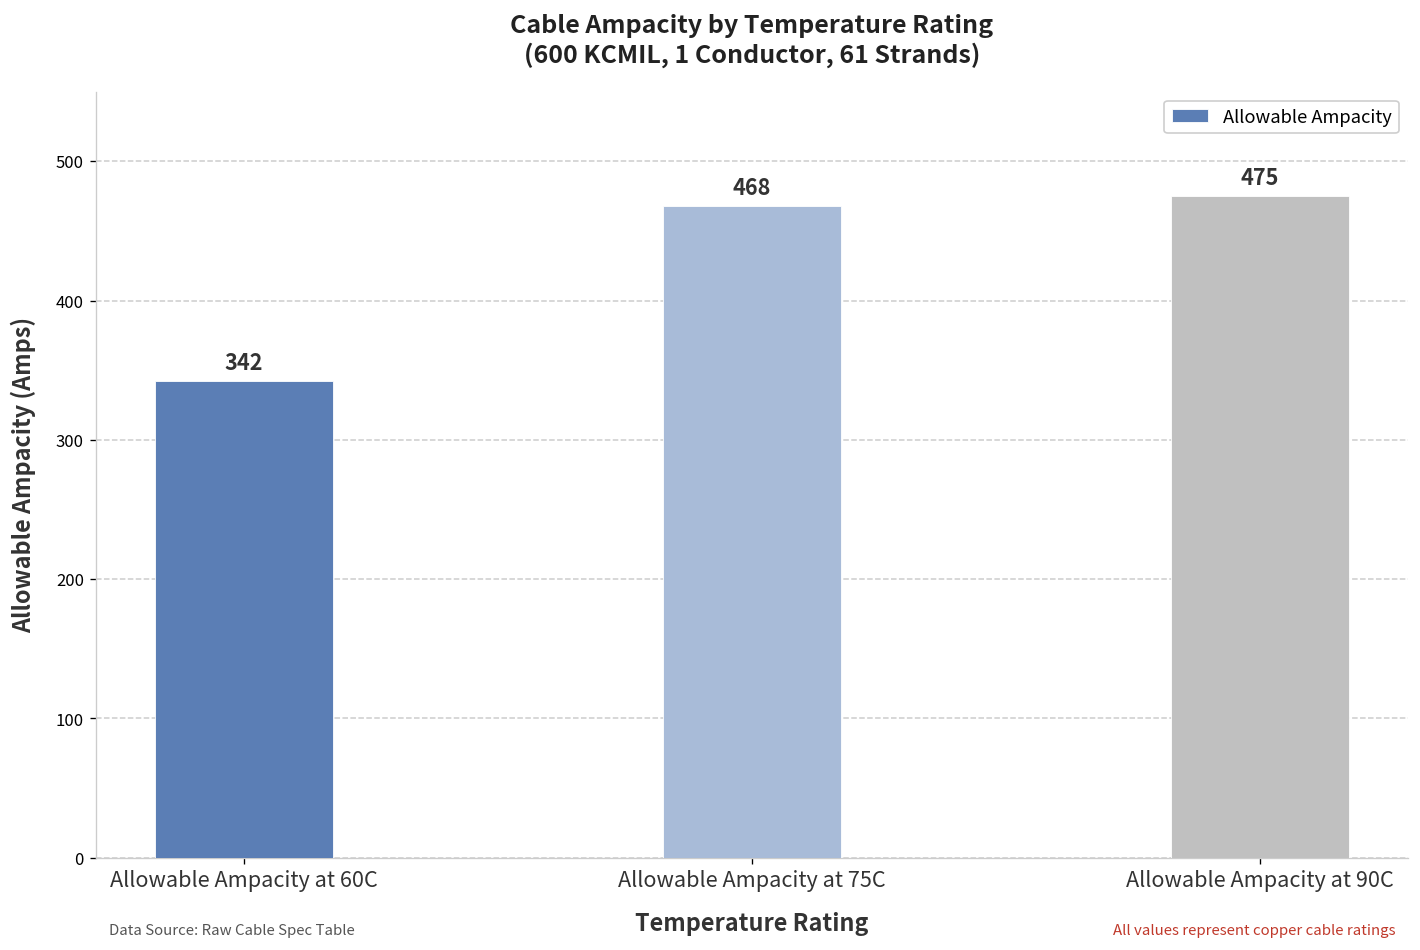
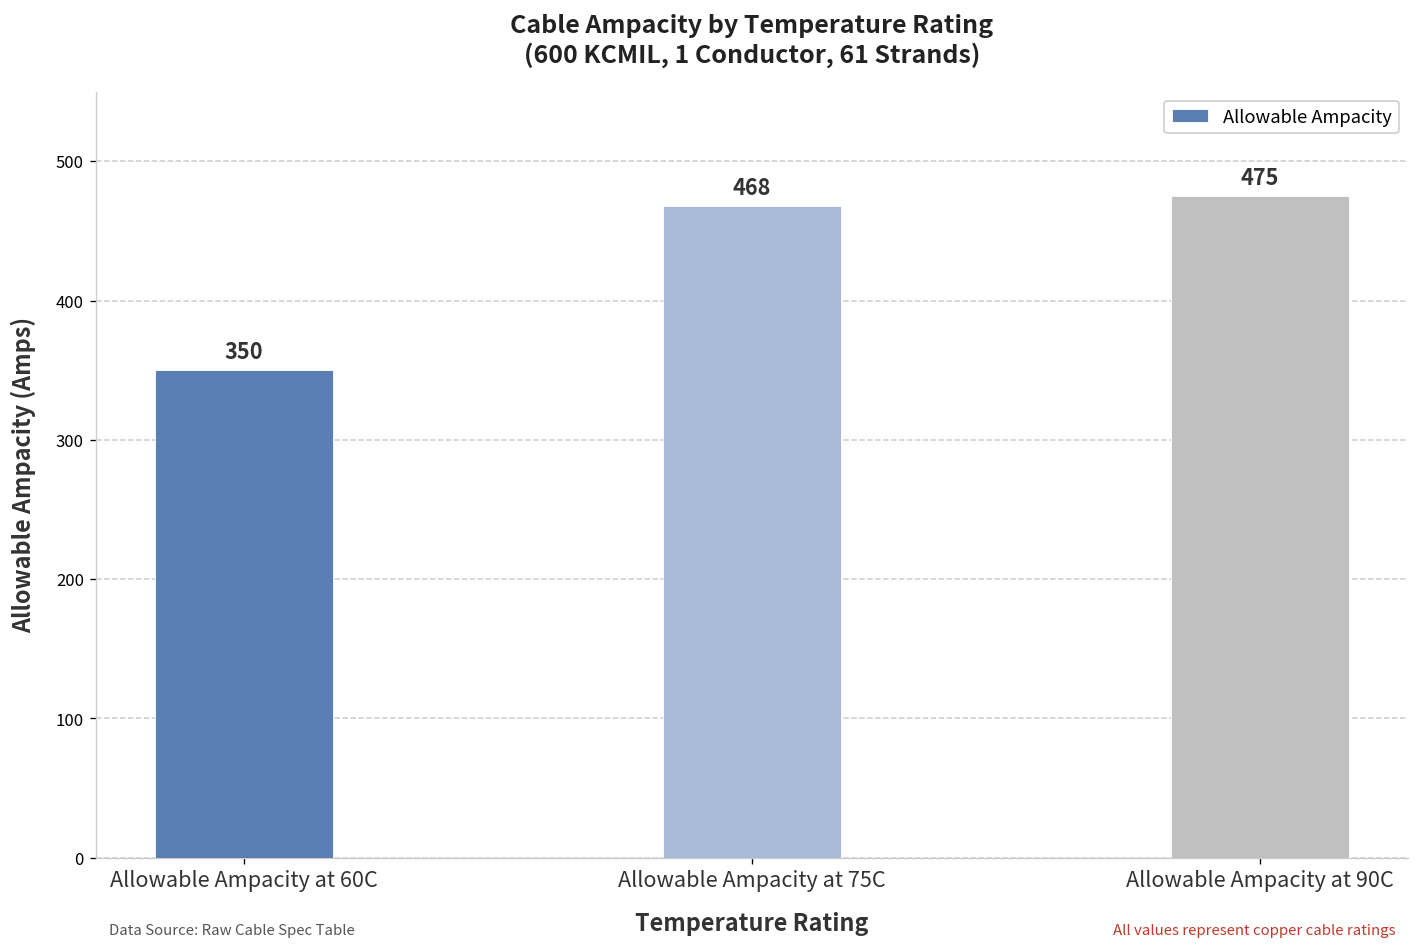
Allowable Ampacity at 60C: 342 -> 350
